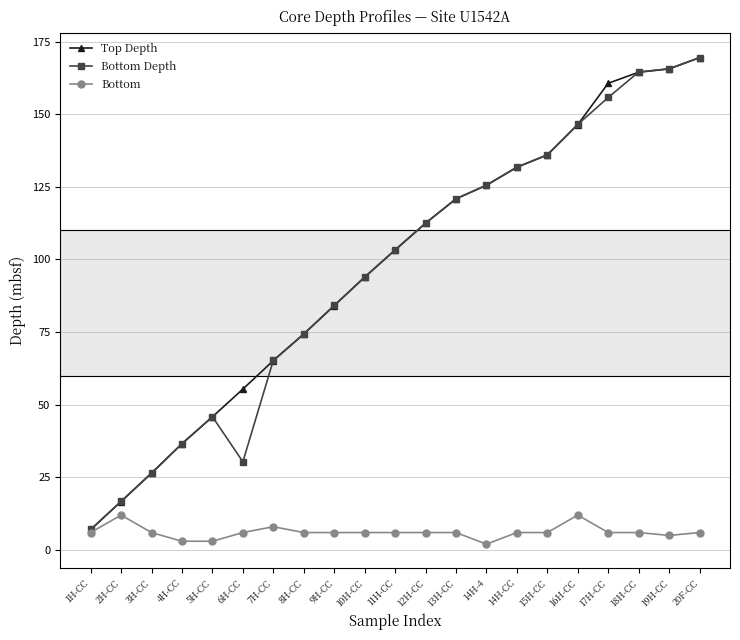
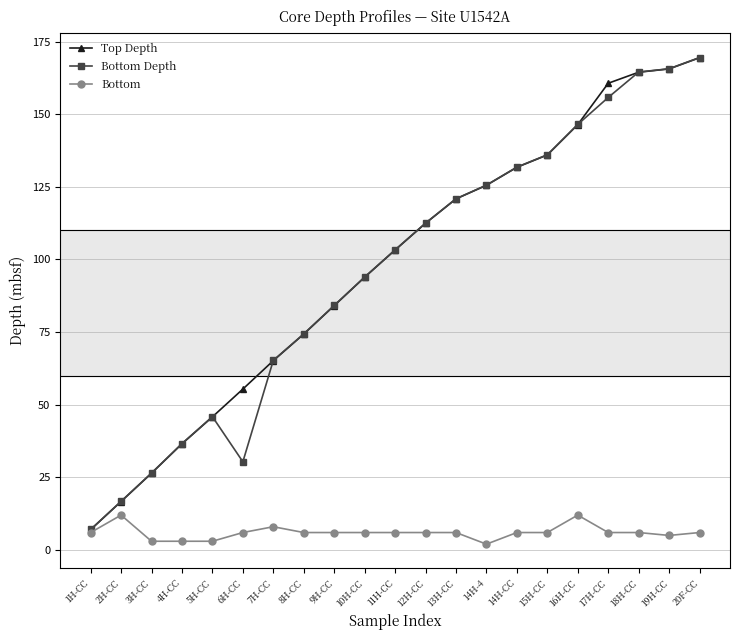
Bottom, 3H-CC: 6 -> 3
